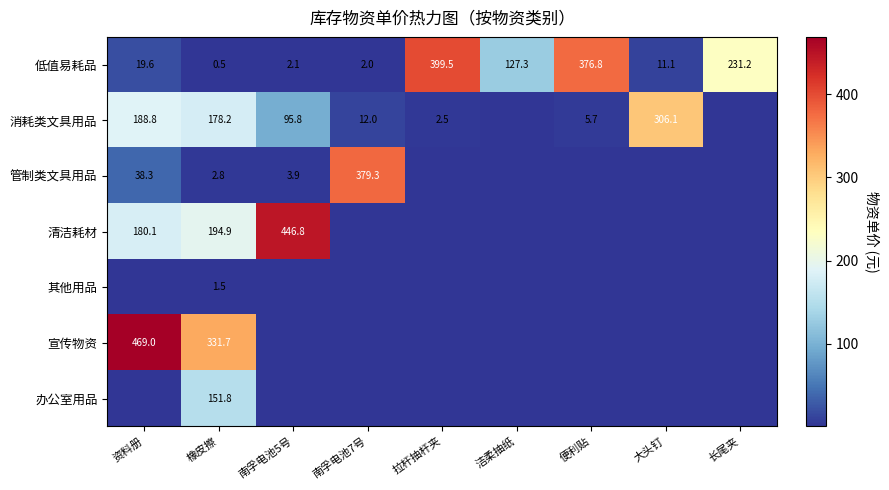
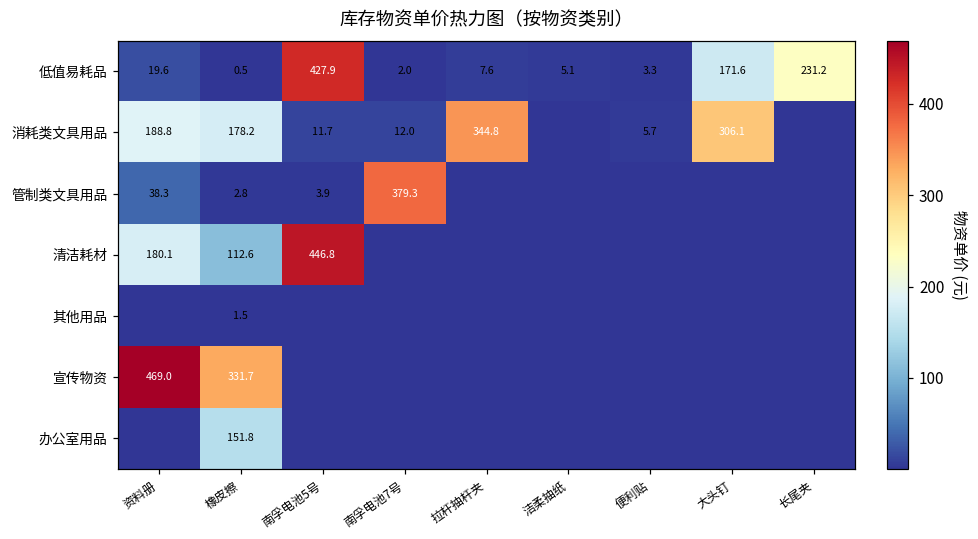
低值易耗品, 南孚电池5号: 2.1 -> 427.9
低值易耗品, 拉杆抽杆夹: 399.5 -> 7.6
低值易耗品, 洁柔抽纸: 127.3 -> 5.1
低值易耗品, 便利贴: 376.8 -> 3.3
低值易耗品, 大头钉: 11.1 -> 171.6
消耗类文具用品, 南孚电池5号: 95.8 -> 11.7
消耗类文具用品, 拉杆抽杆夹: 2.5 -> 344.8
清洁耗材, 橡皮擦: 194.9 -> 112.6
